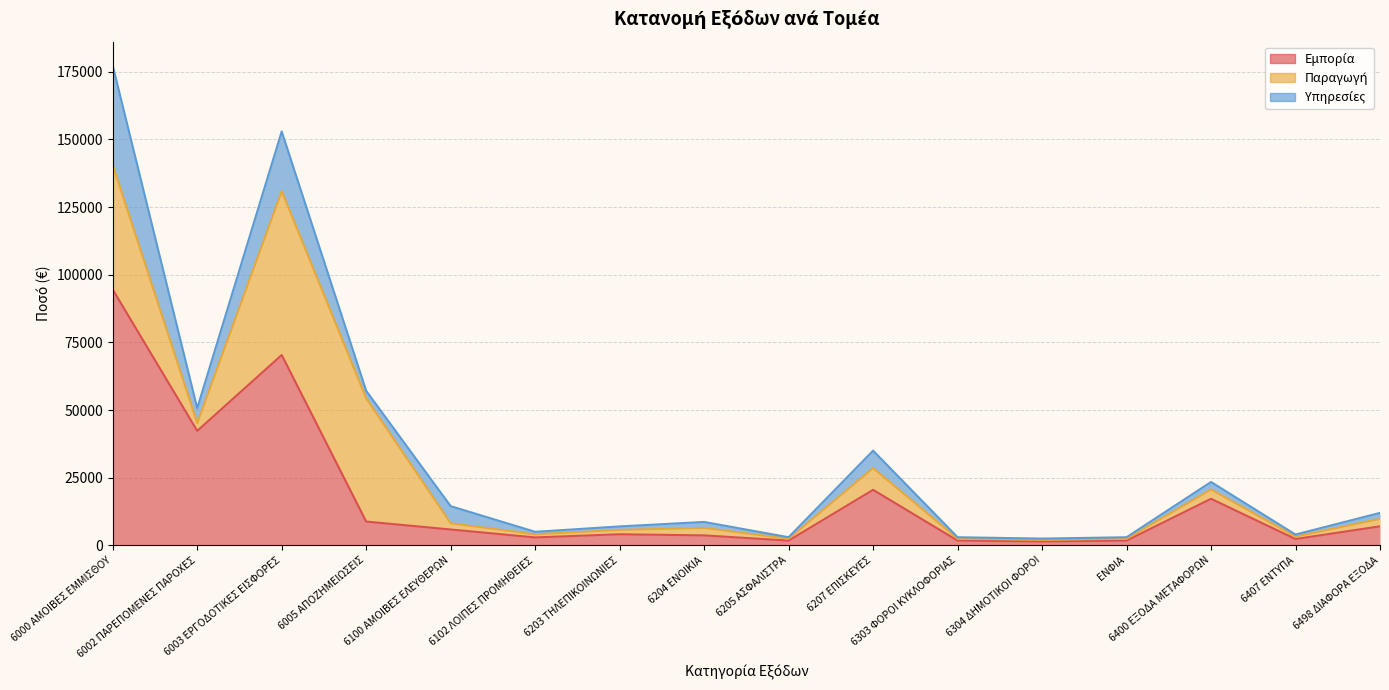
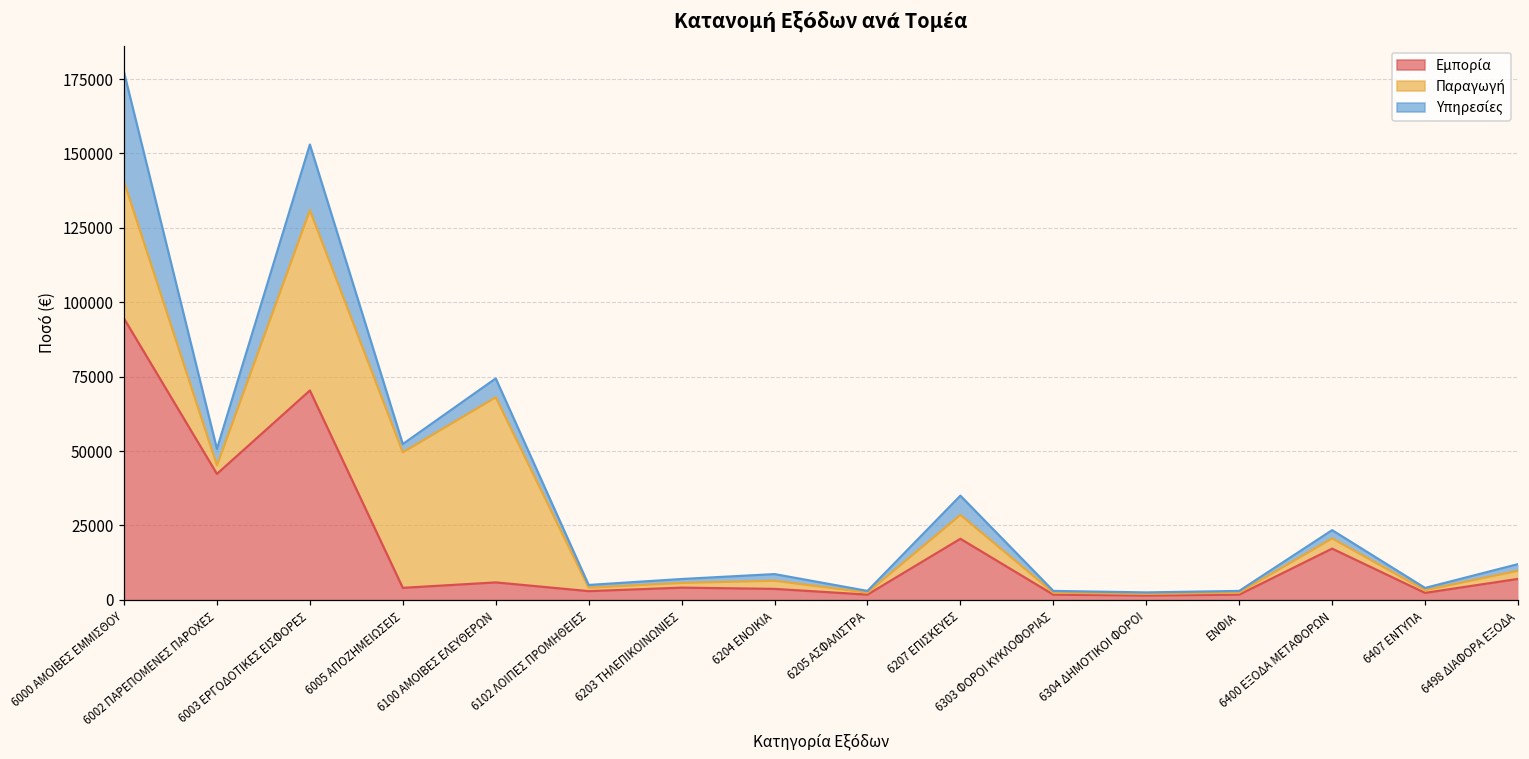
Εμπορία, 6005 ΑΠΟΖΗΜΕΙΩΣΕΙΣ: 9000 -> 4000
Παραγωγή, 6100 ΑΜΟΙΒΕΣ ΕΛΕΥΘΕΡΩΝ: 2000 -> 62000
